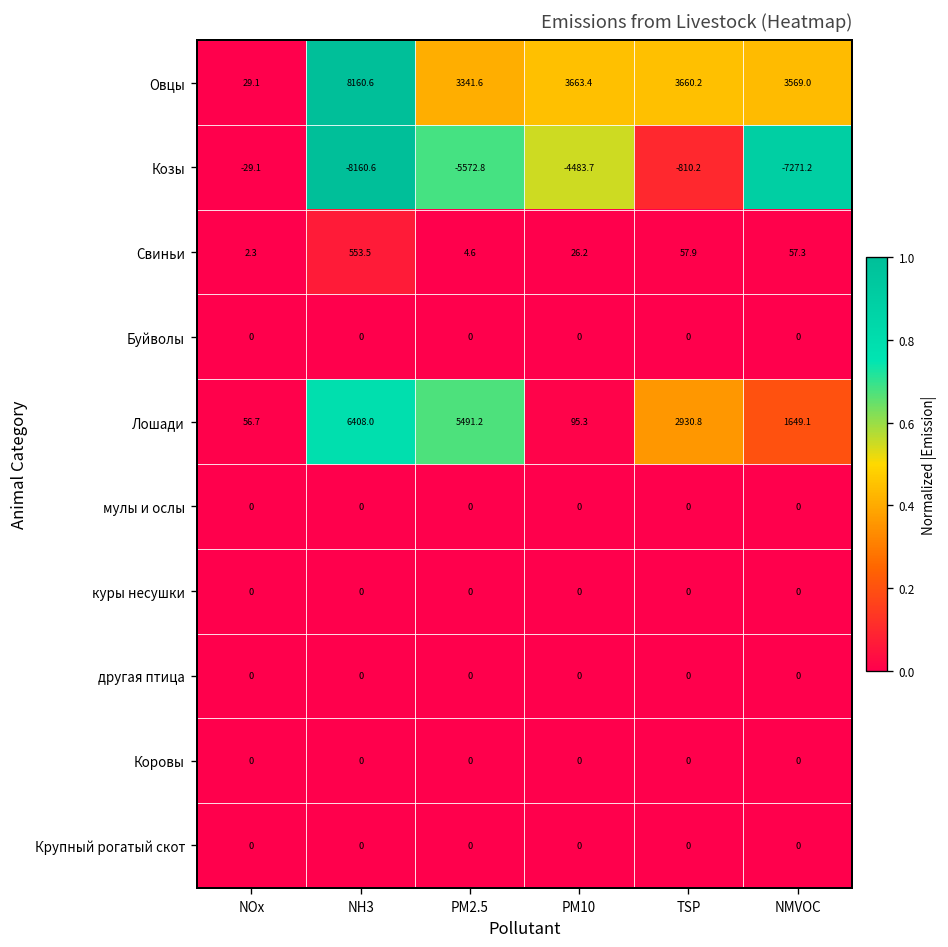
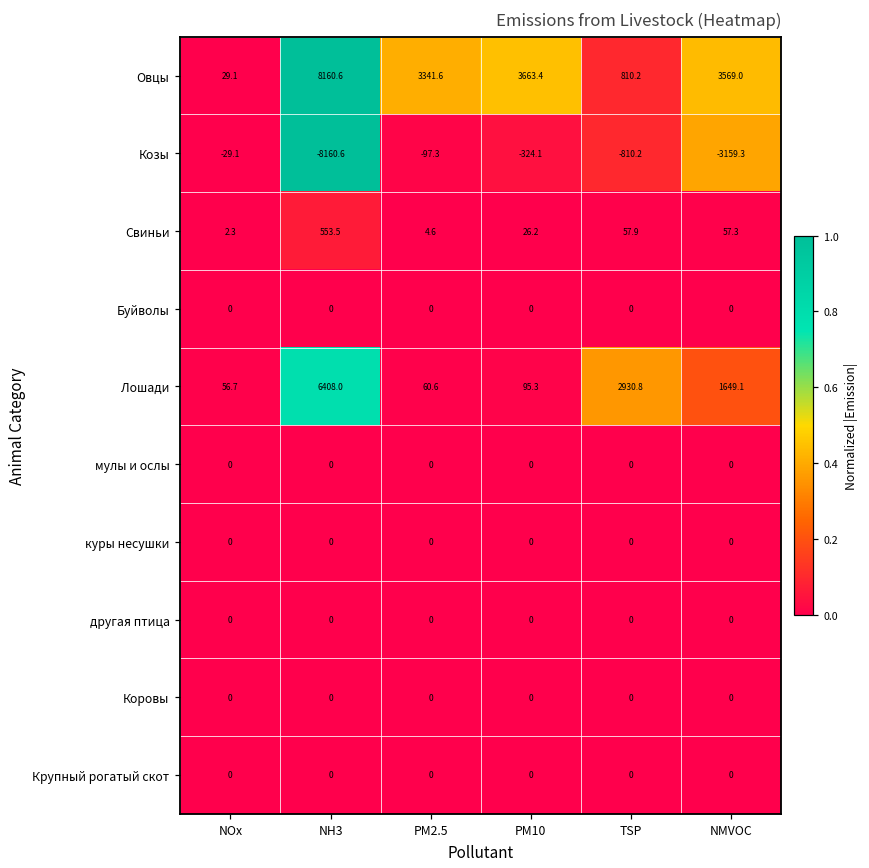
Овцы, TSP: 3660.2 -> 810.2
Козы, PM2.5: -5572.8 -> -97.3
Козы, PM10: -4483.7 -> -324.1
Козы, NMVOC: -7271.2 -> -3159.3
Лошади, PM2.5: 5491.2 -> 60.6
